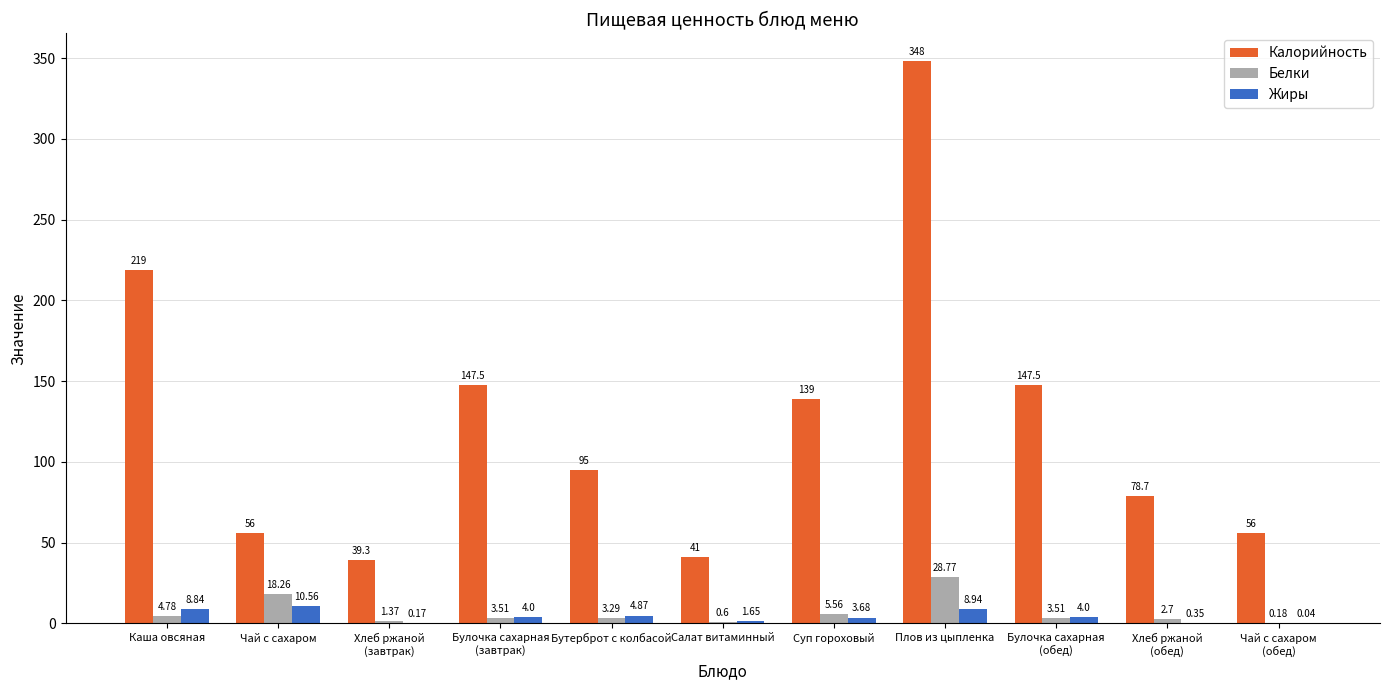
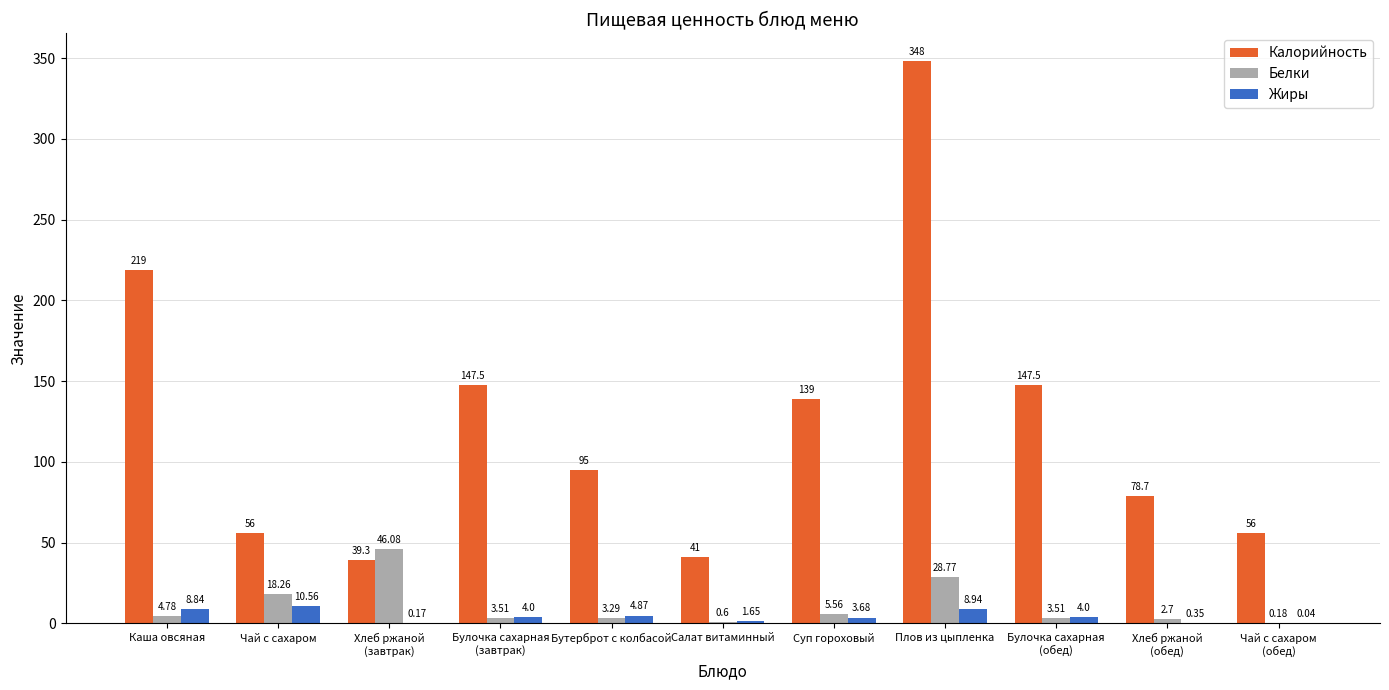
Белки, Хлеб ржаной (завтрак): 1.37 -> 46.08
